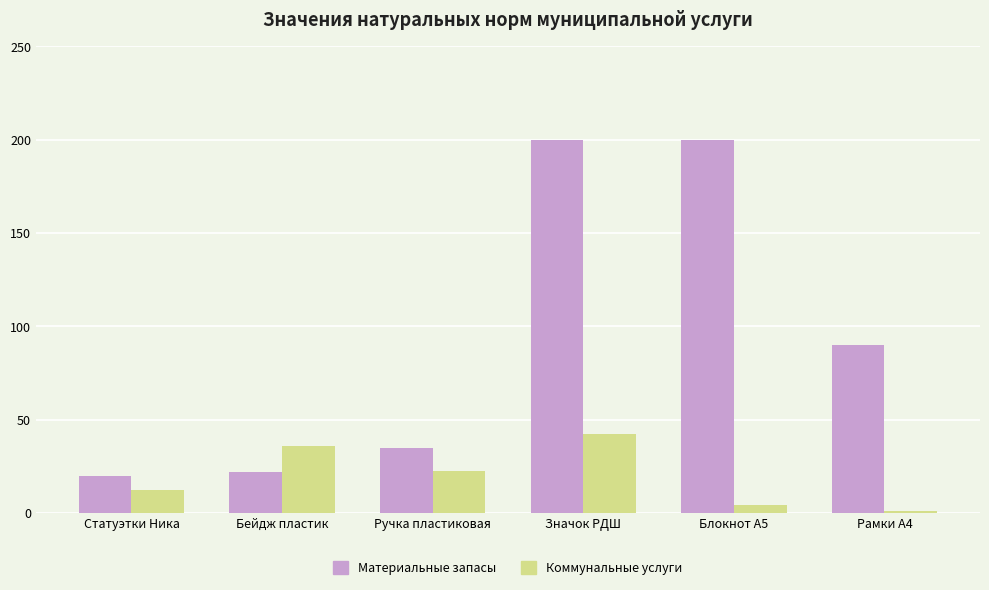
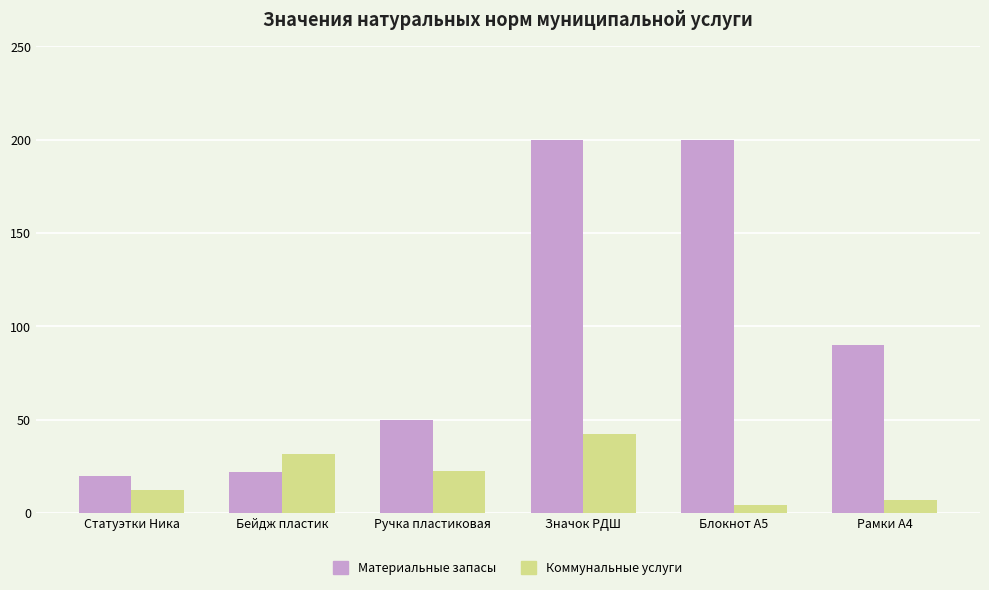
Коммунальные услуги, Бейдж пластик: 36 -> 31
Материальные запасы, Ручка пластиковая: 35 -> 50
Коммунальные услуги, Рамки А4: 1 -> 7
